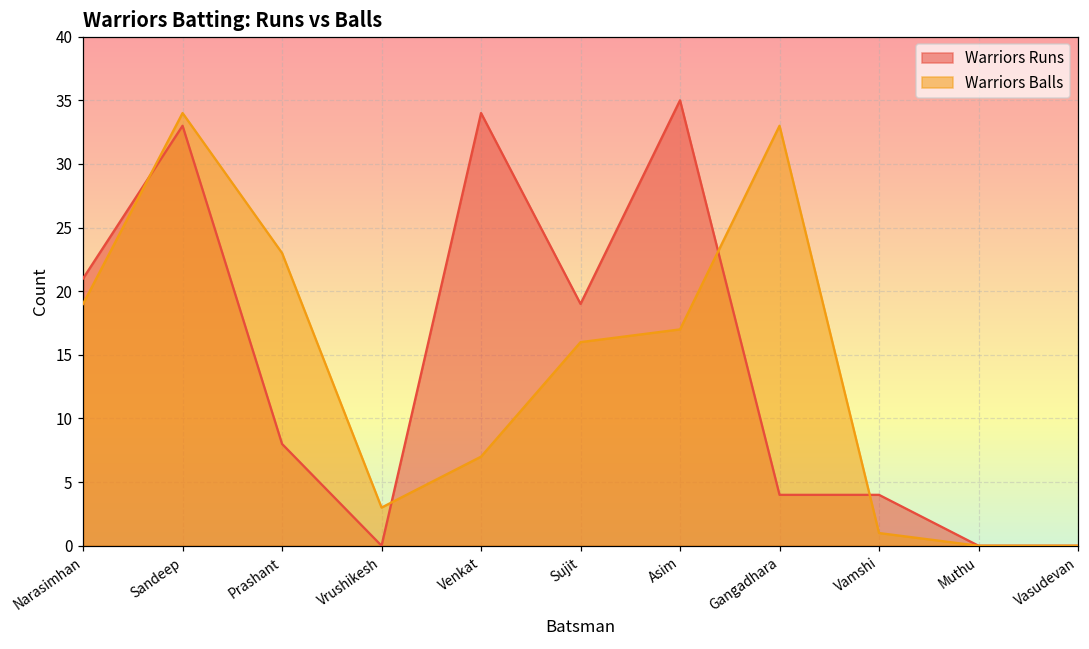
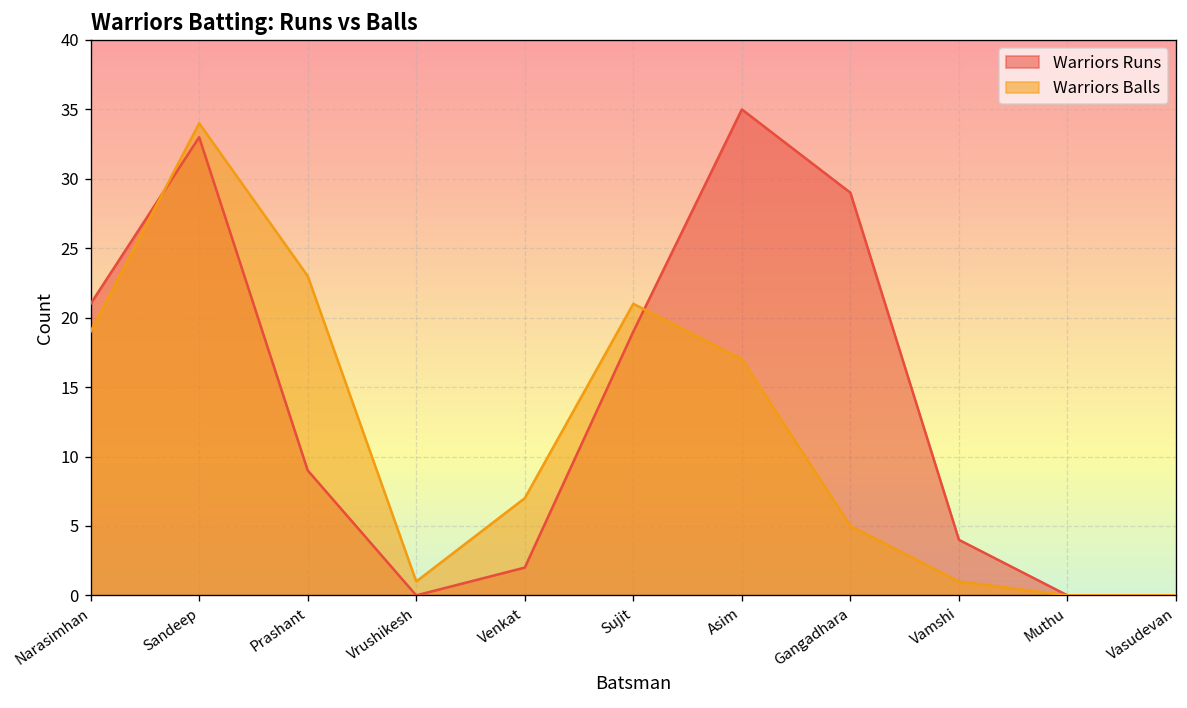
Warriors Runs, Prashant: 8 -> 9
Warriors Balls, Vrushikesh: 3 -> 1
Warriors Runs, Venkat: 34 -> 2
Warriors Balls, Sujit: 16 -> 21
Warriors Runs, Gangadhara: 4 -> 29
Warriors Balls, Gangadhara: 33 -> 5
